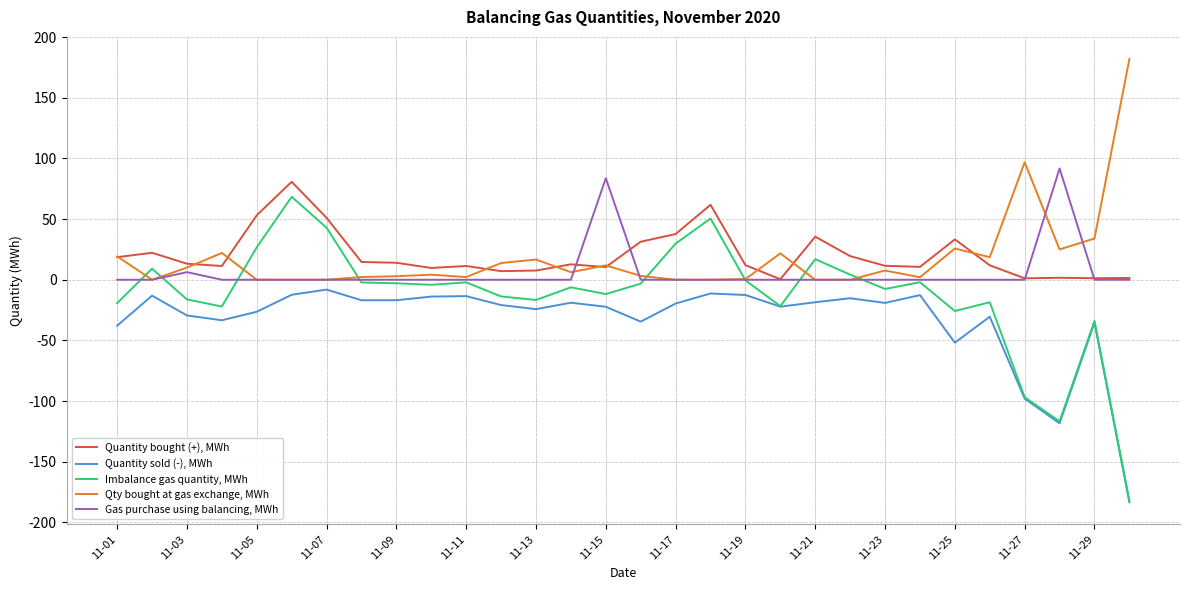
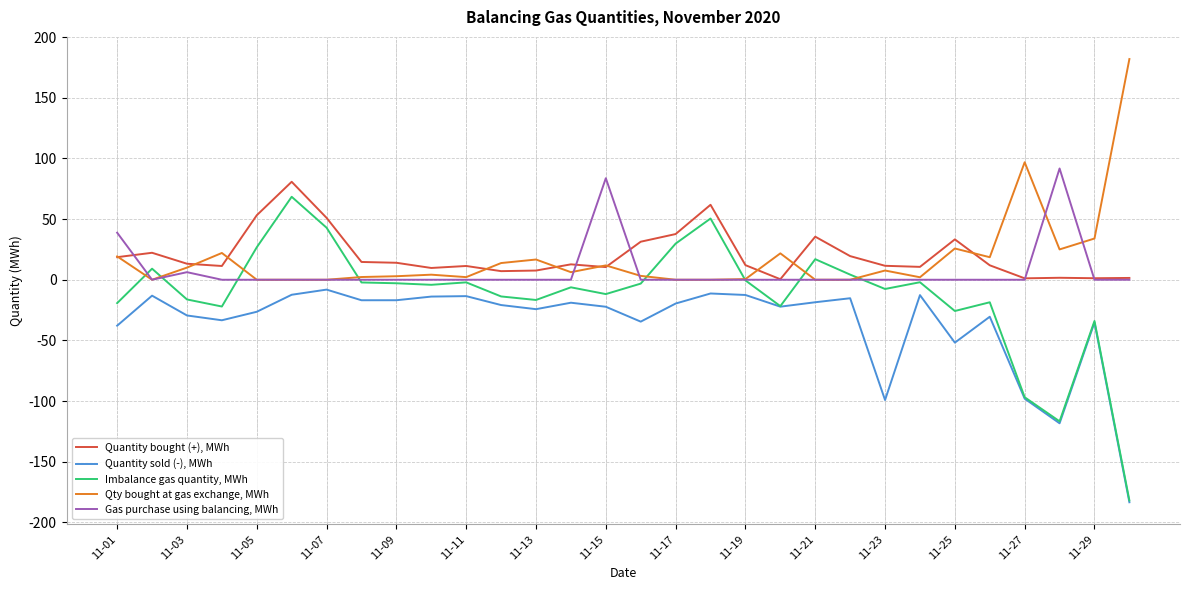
Gas purchase using balancing, MWh, 11-01: 0 -> 39
Quantity sold (-), MWh, 11-23: -19 -> -99
